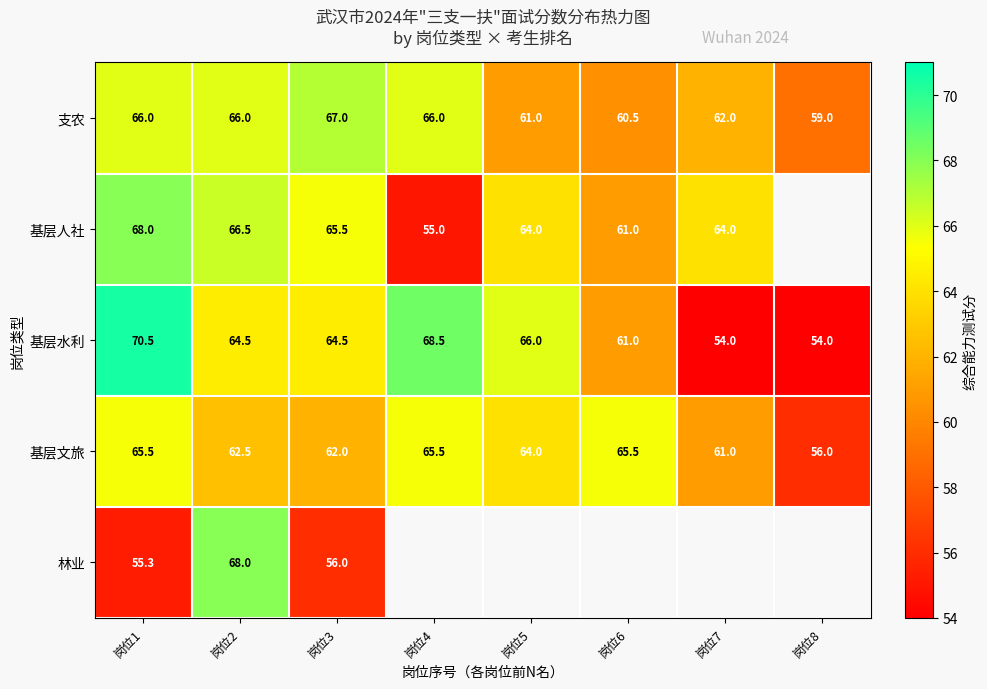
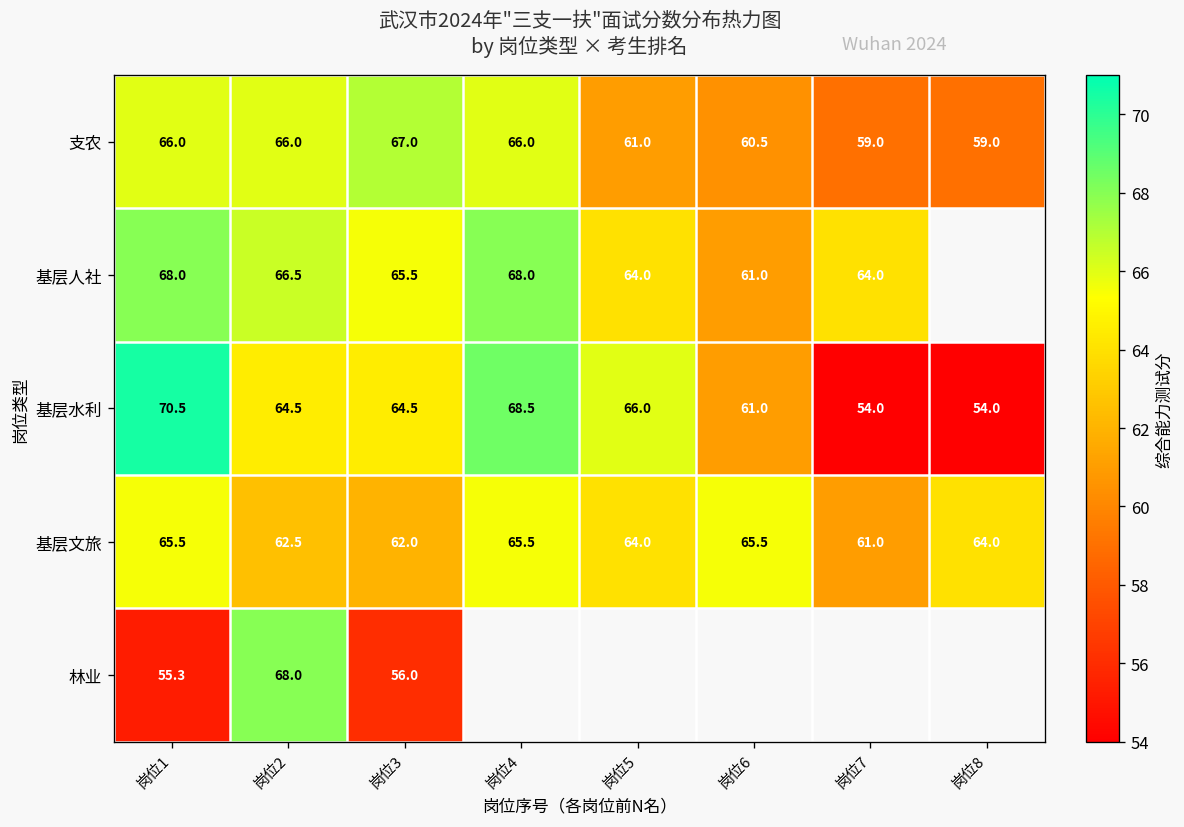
支农, 岗位7: 62.0 -> 59.0
基层人社, 岗位4: 55.0 -> 68.0
基层文旅, 岗位8: 56.0 -> 64.0
